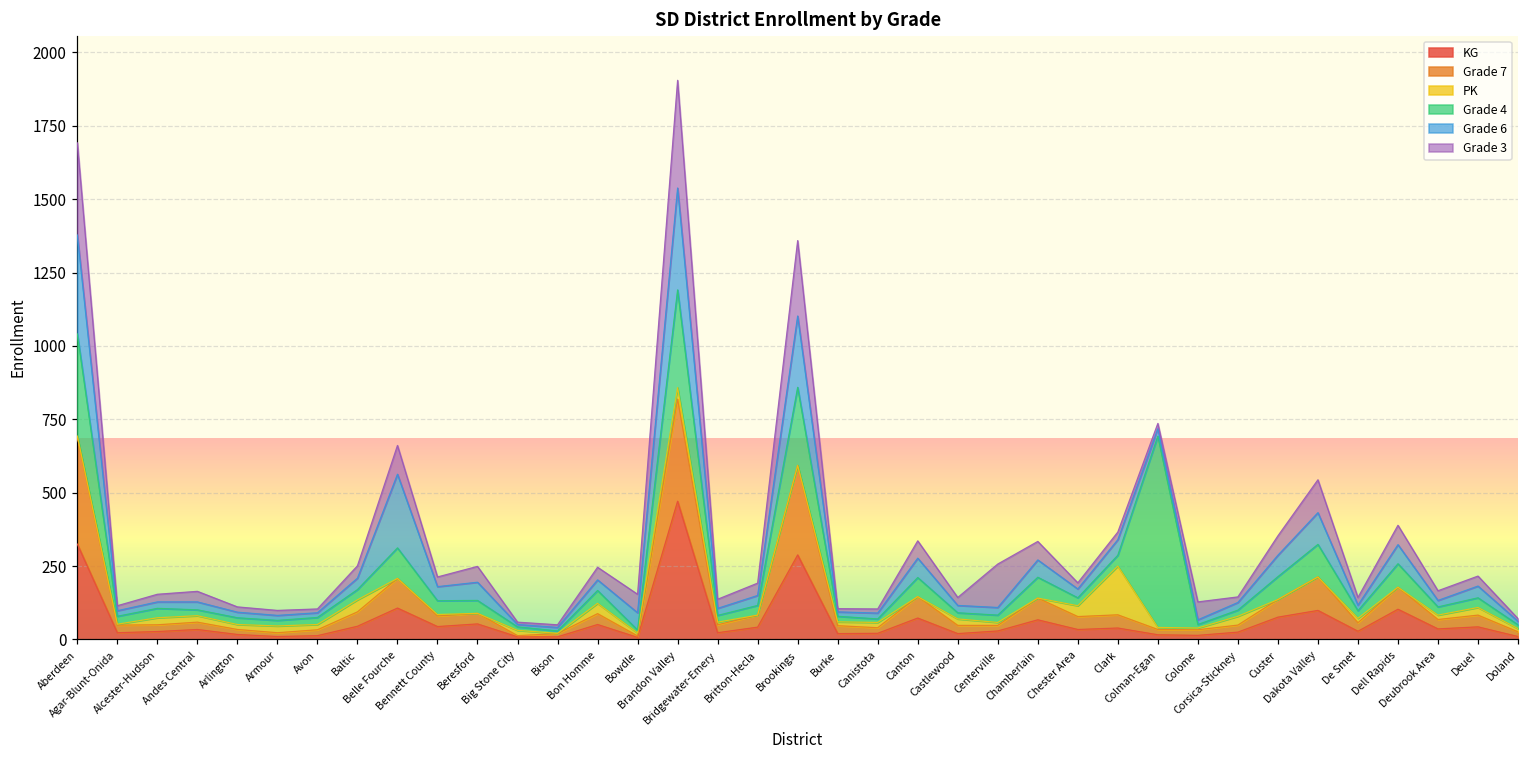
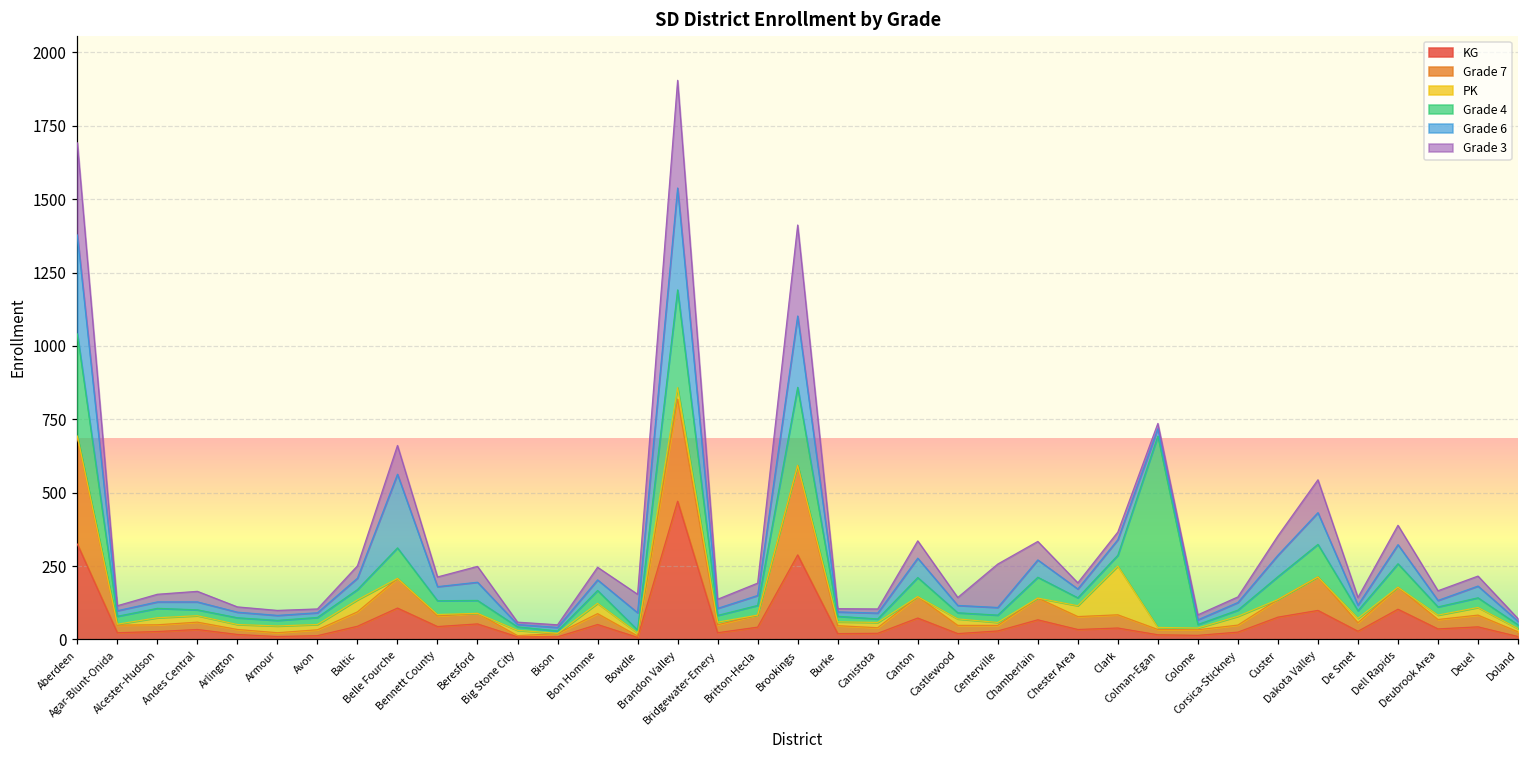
Grade 3, Brookings: 260 -> 310
Grade 3, Colome: 60 -> 20
